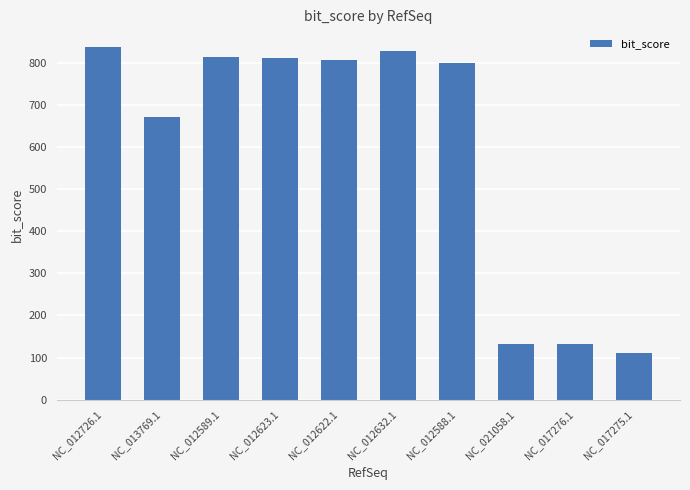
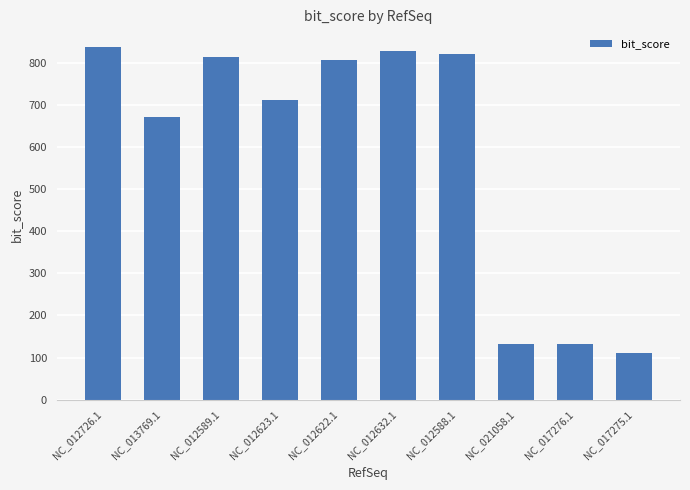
NC_012623.1: 810 -> 710
NC_012588.1: 800 -> 820
